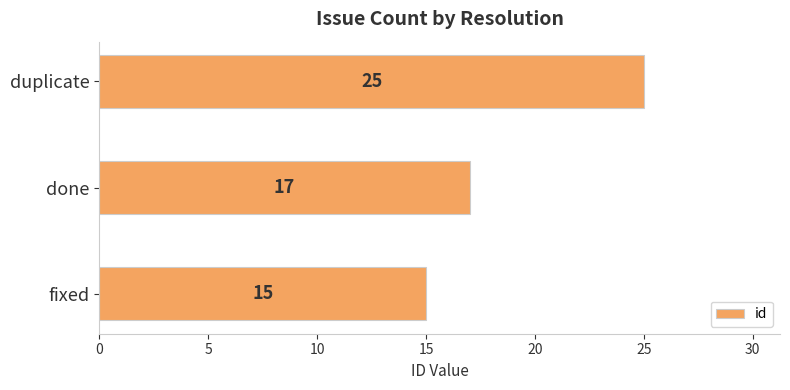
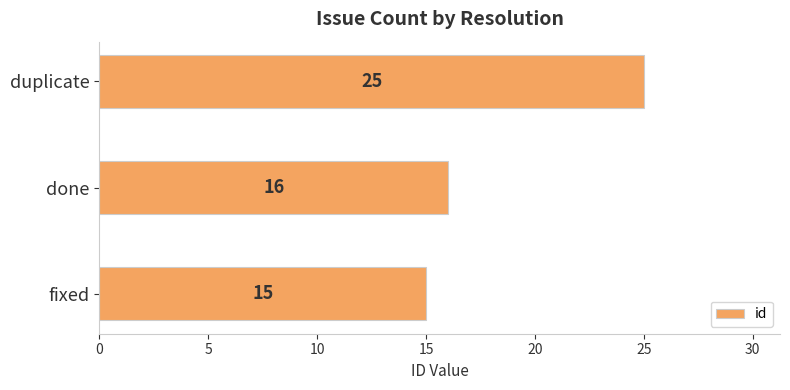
done: 17 -> 16
